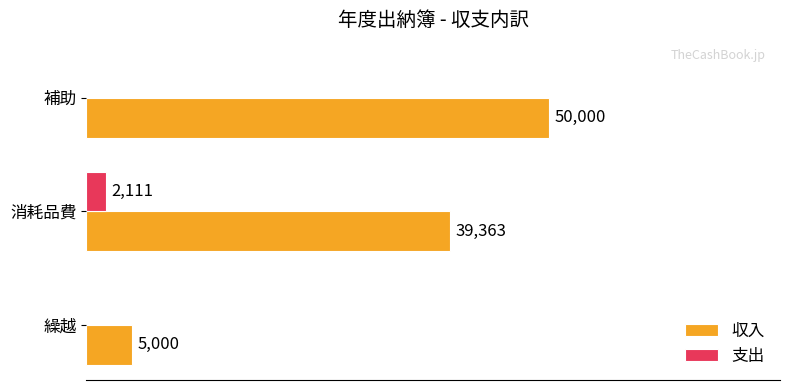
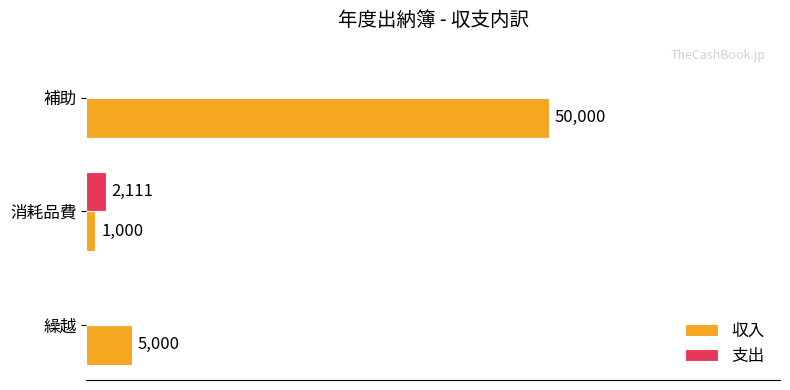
収入, 消耗品費: 39,363 -> 1,000
